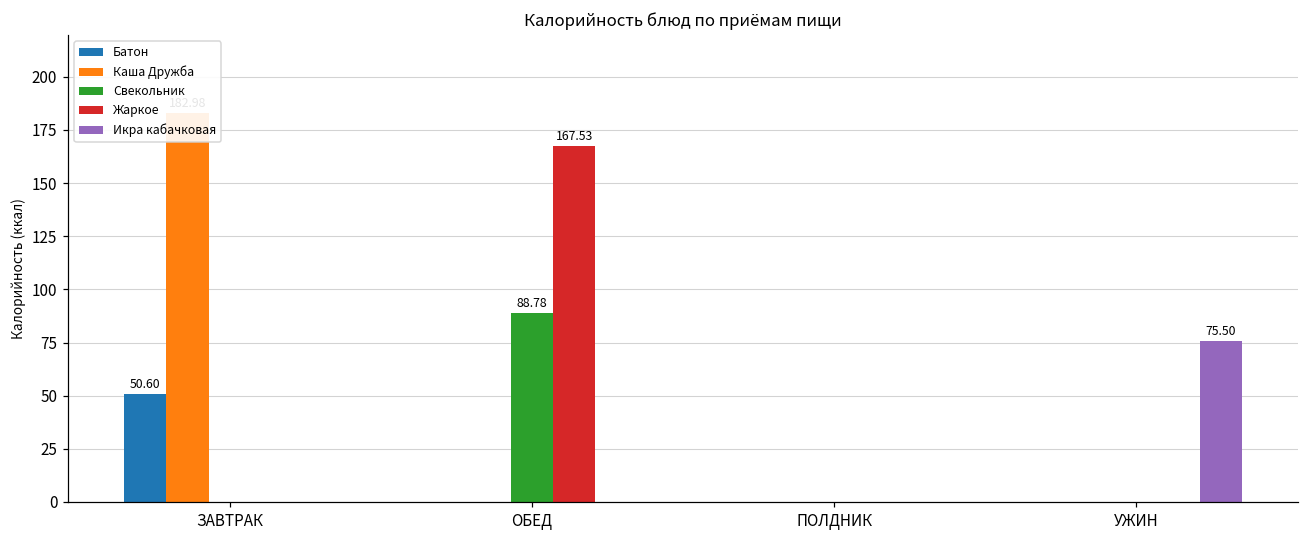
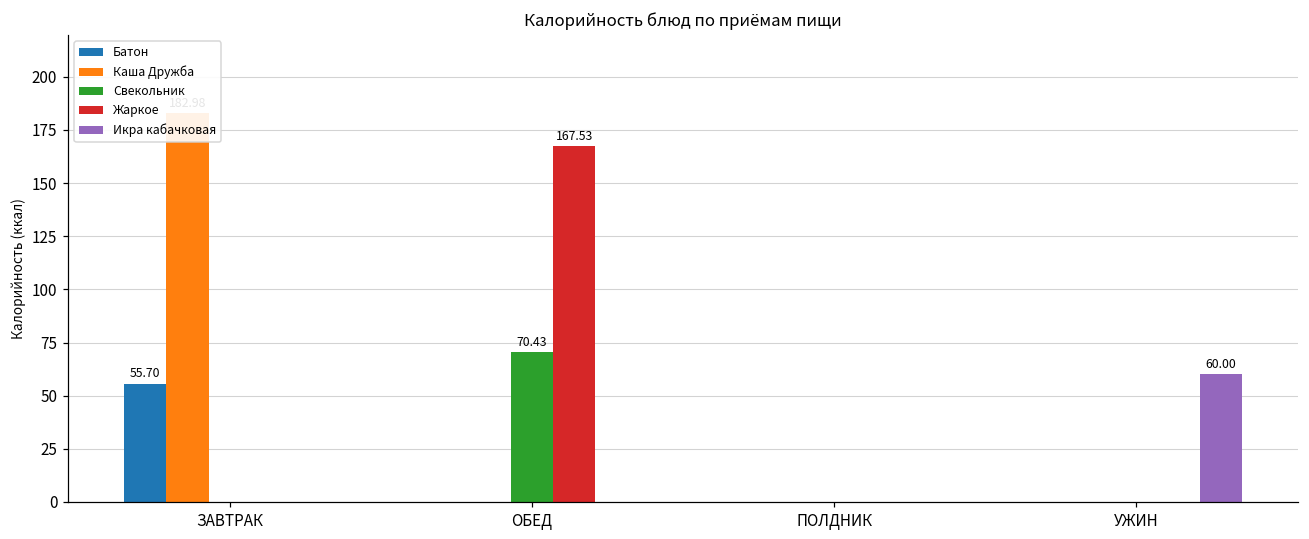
Батон, ЗАВТРАК: 50.60 -> 55.70
Свекольник, ОБЕД: 88.78 -> 70.43
Икра кабачковая, УЖИН: 75.50 -> 60.00
